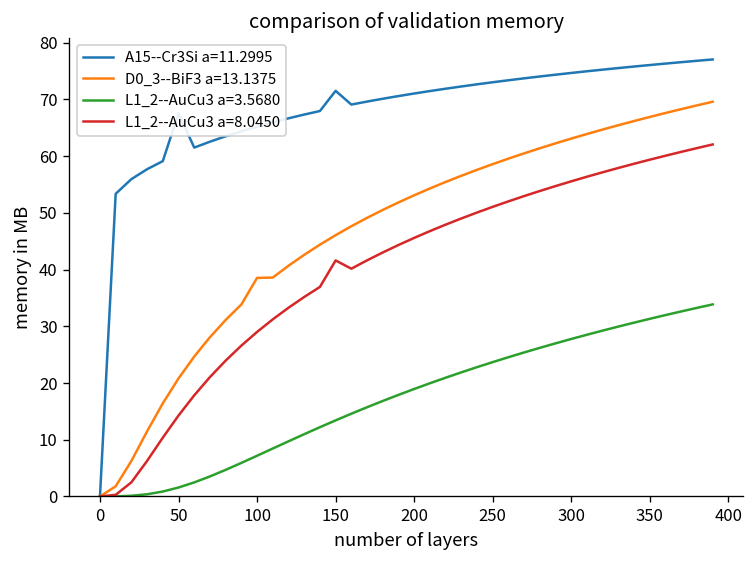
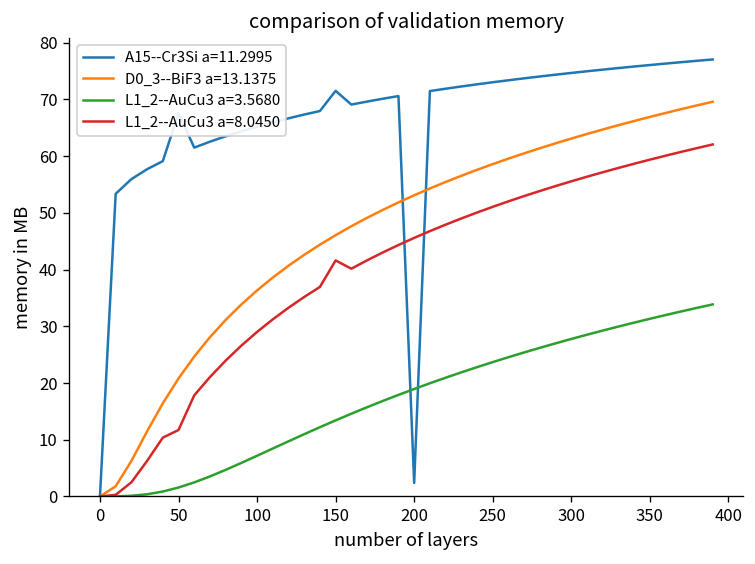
L1_2--AuCu3 a=8.0450, 50: 14 -> 12
D0_3--BiF3 a=13.1375, 100: 39 -> 36
A15--Cr3Si a=11.2995, 200: 71 -> 2
